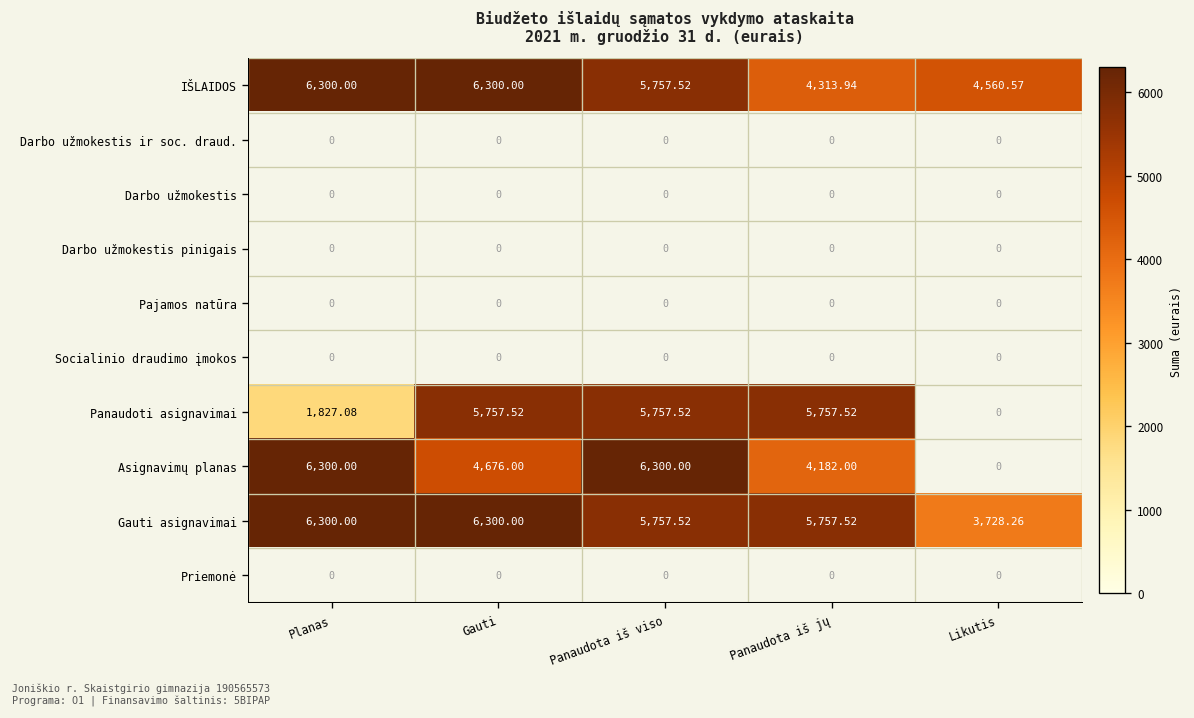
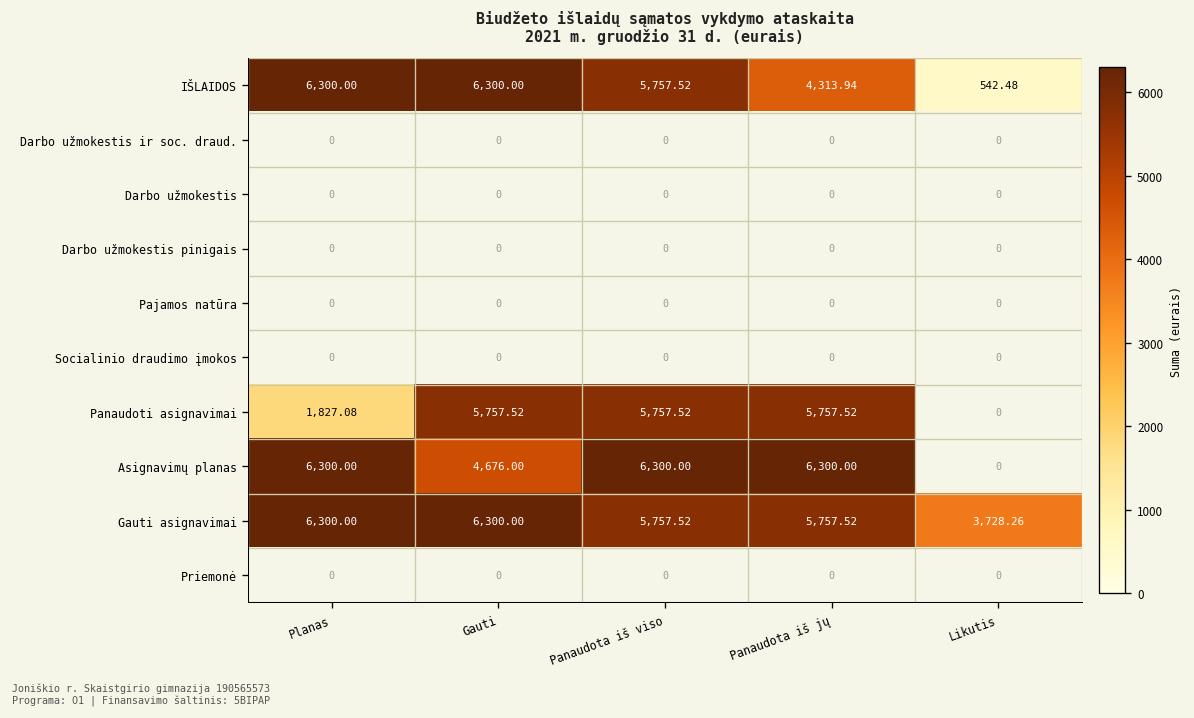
IŠLAIDOS, Likutis: 4,560.57 -> 542.48
Asignavimų planas, Panaudota iš jų: 4,182.00 -> 6,300.00
